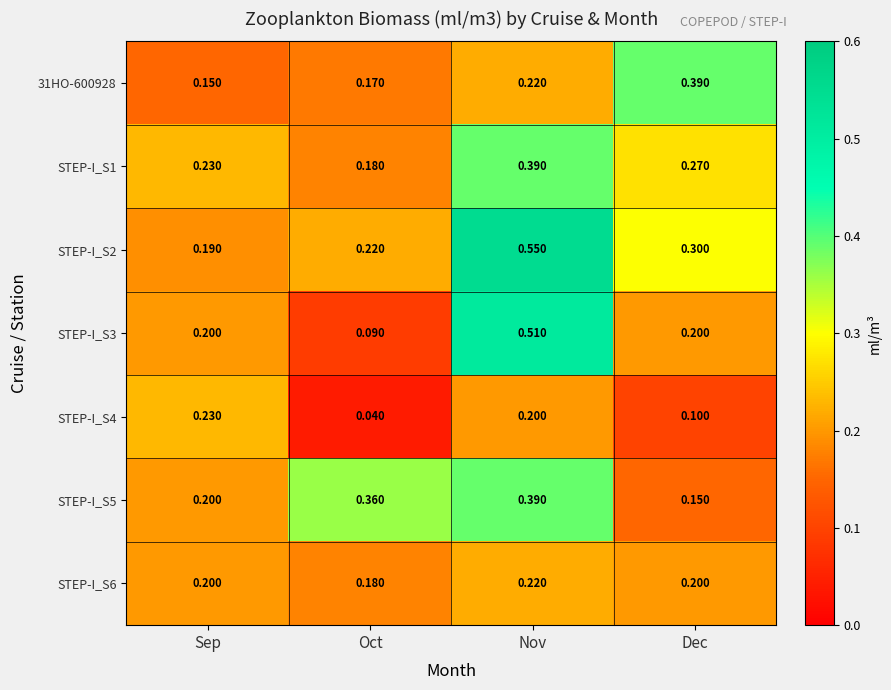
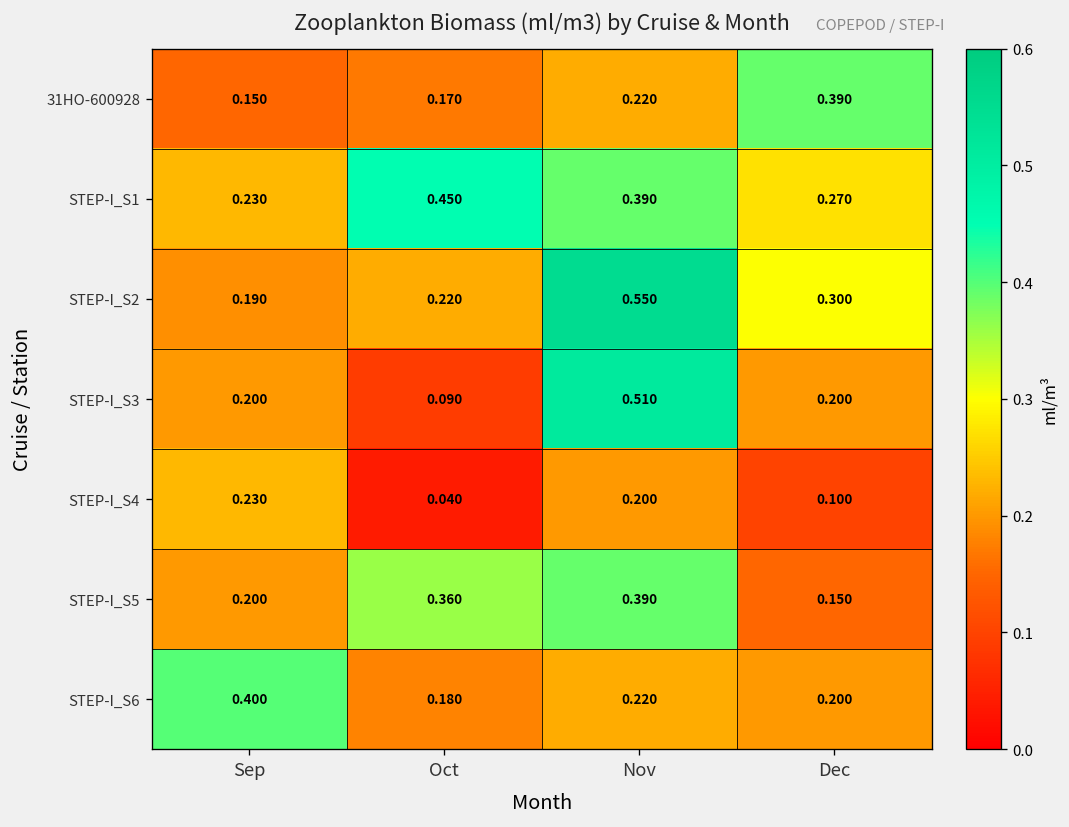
STEP-I_S1, Oct: 0.180 -> 0.450
STEP-I_S6, Sep: 0.200 -> 0.400
